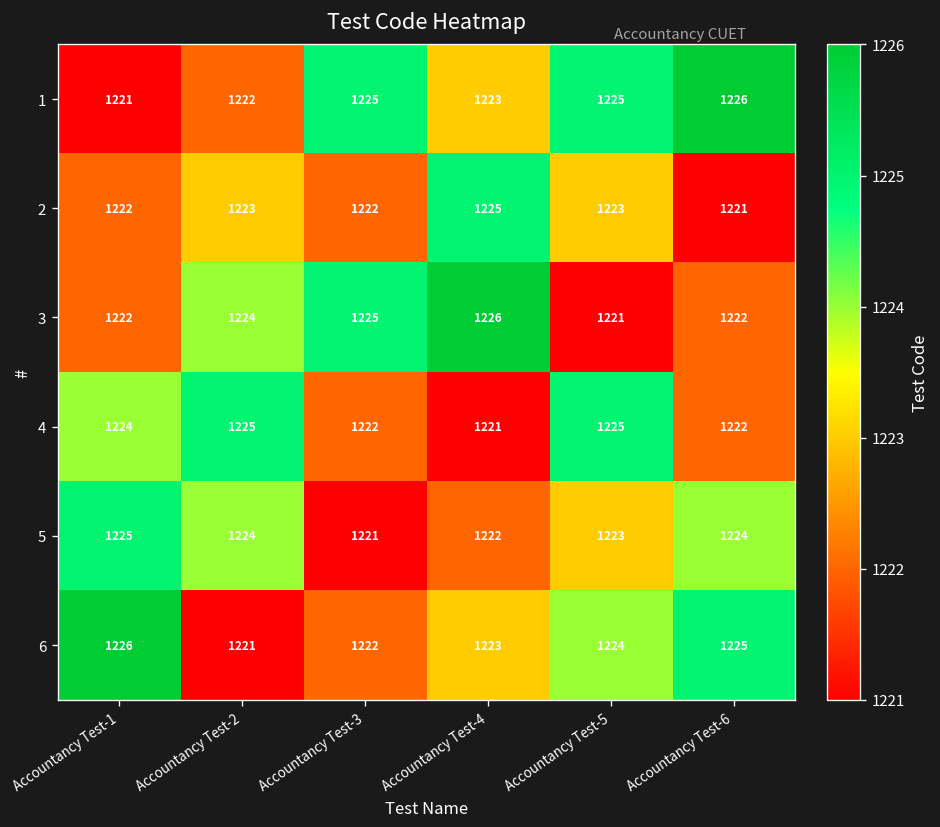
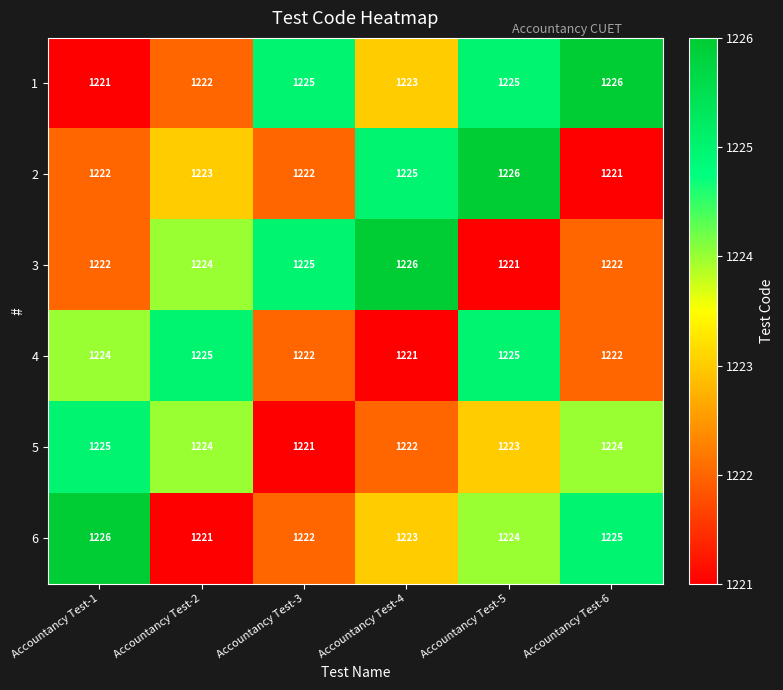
2, Accountancy Test-5: 1223 -> 1226
